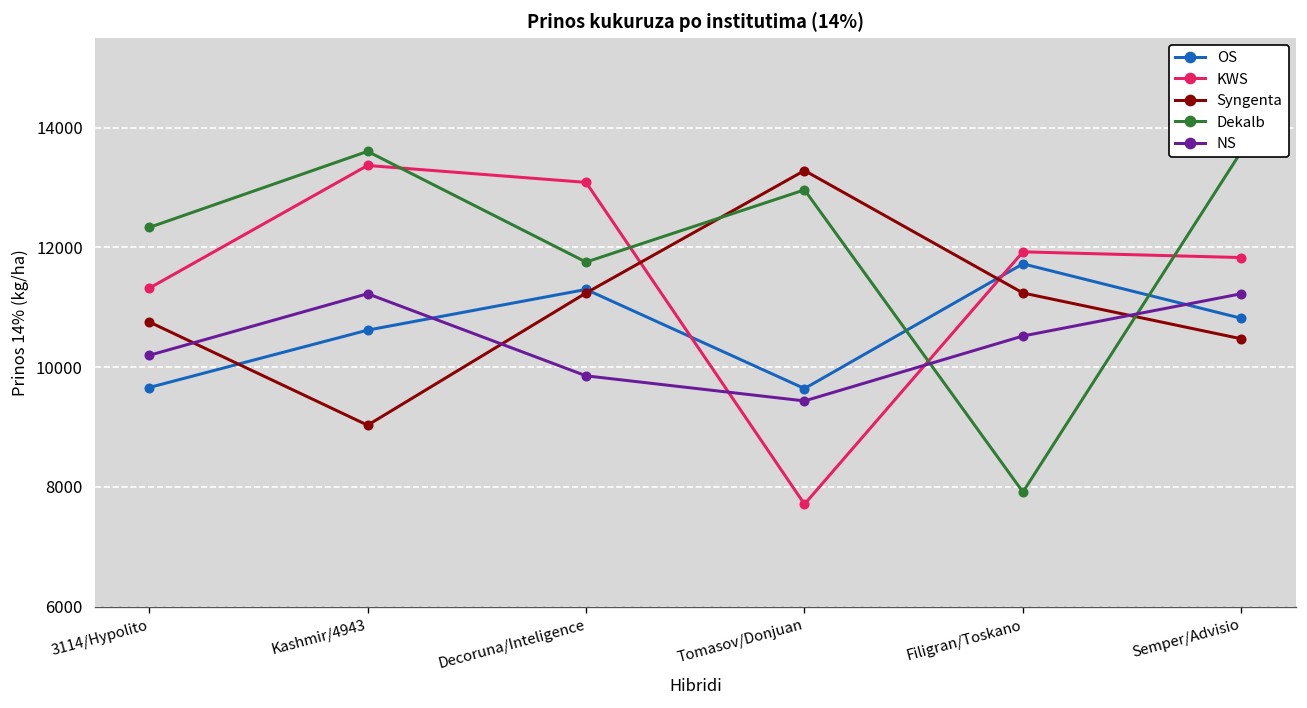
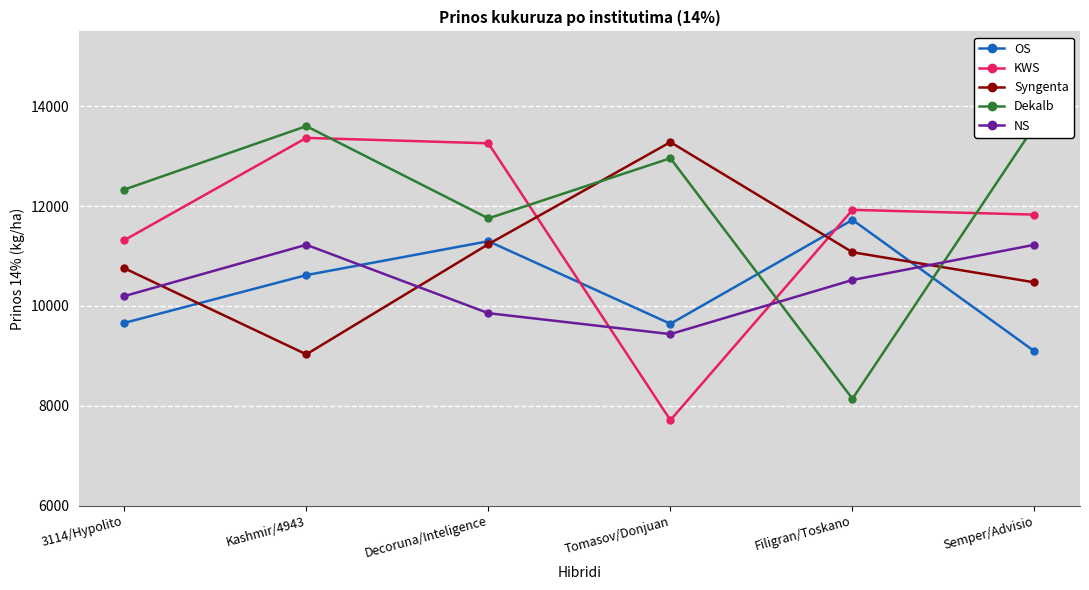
KWS, Decoruna/Inteligence: 13100 -> 13300
Syngenta, Filigran/Toskano: 11200 -> 11100
Dekalb, Filigran/Toskano: 7900 -> 8100
OS, Semper/Advisio: 10800 -> 9100
